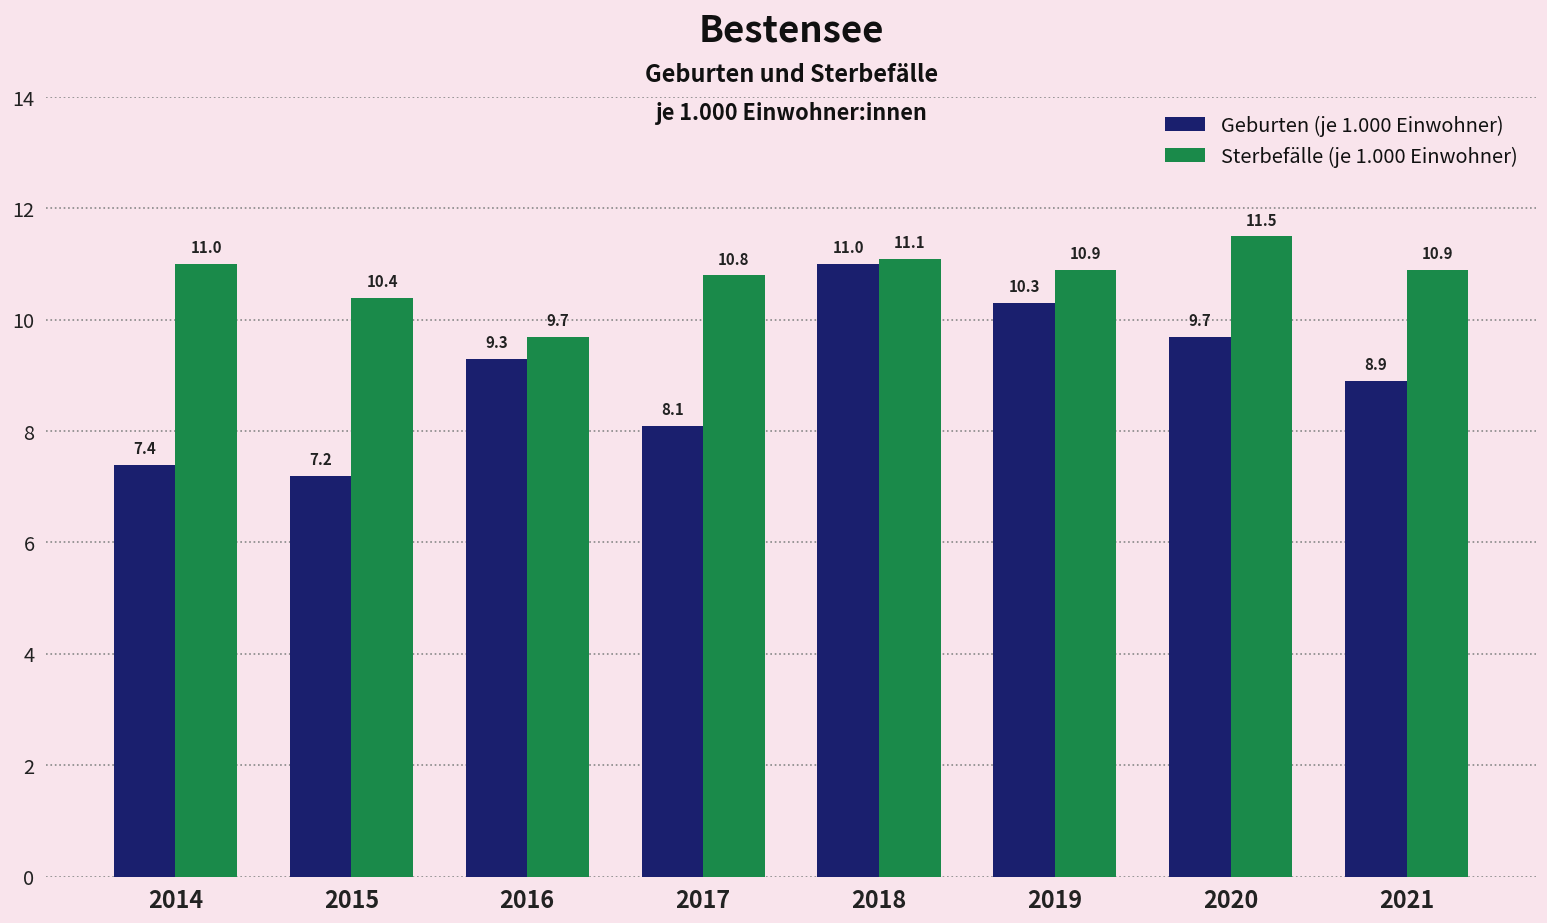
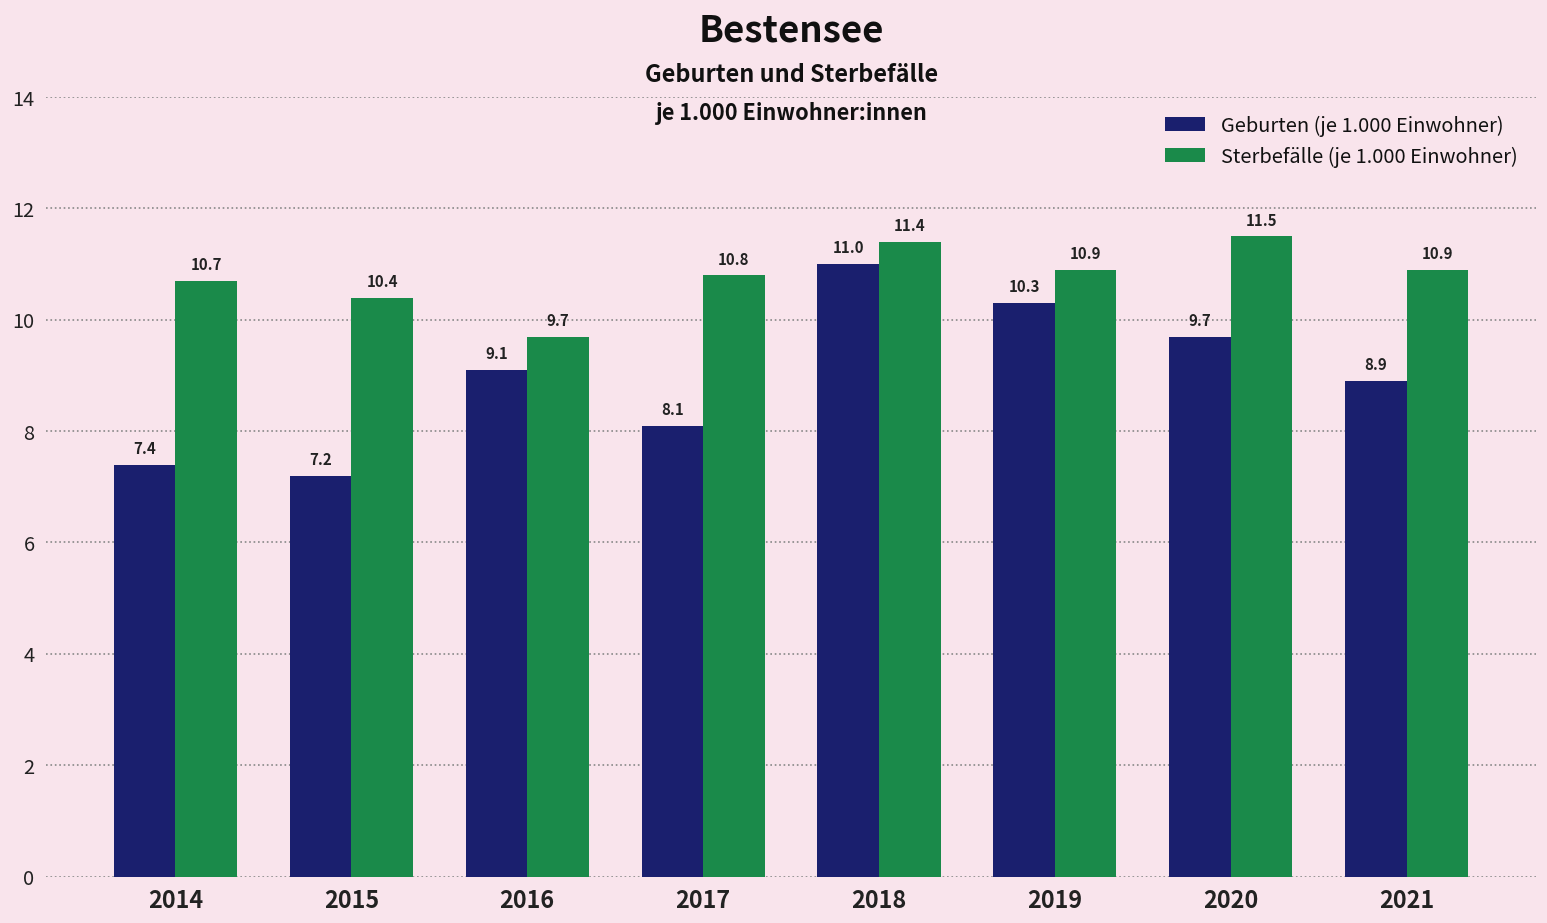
Sterbefälle (je 1.000 Einwohner), 2014: 11.0 -> 10.7
Geburten (je 1.000 Einwohner), 2016: 9.3 -> 9.1
Sterbefälle (je 1.000 Einwohner), 2018: 11.1 -> 11.4
